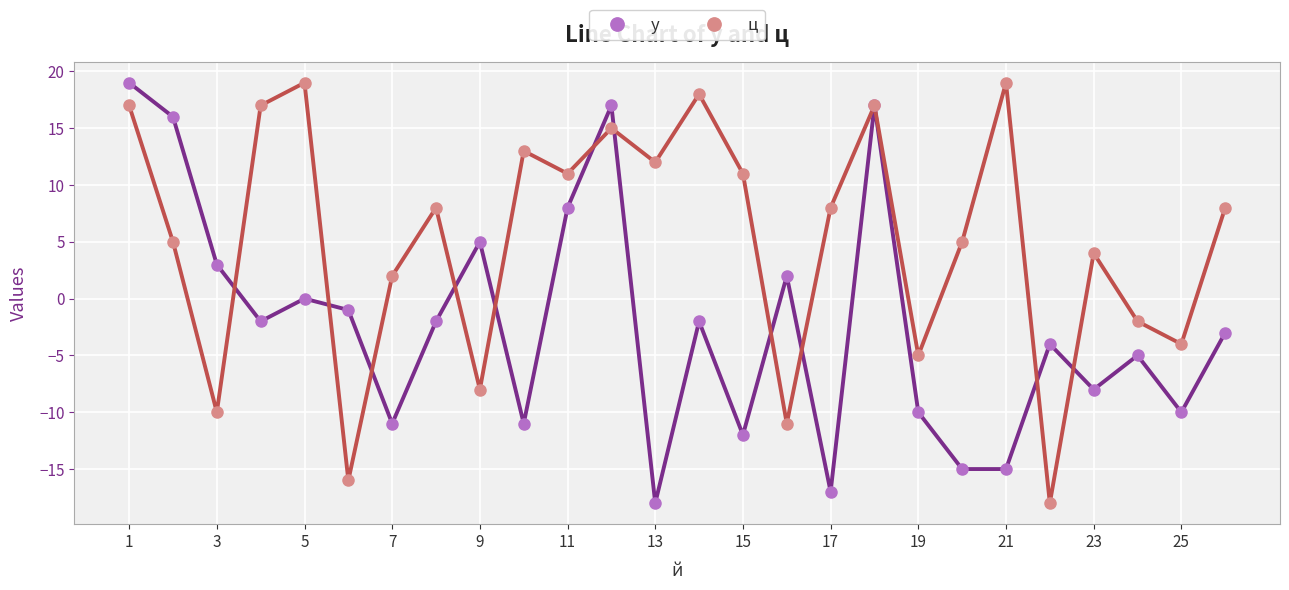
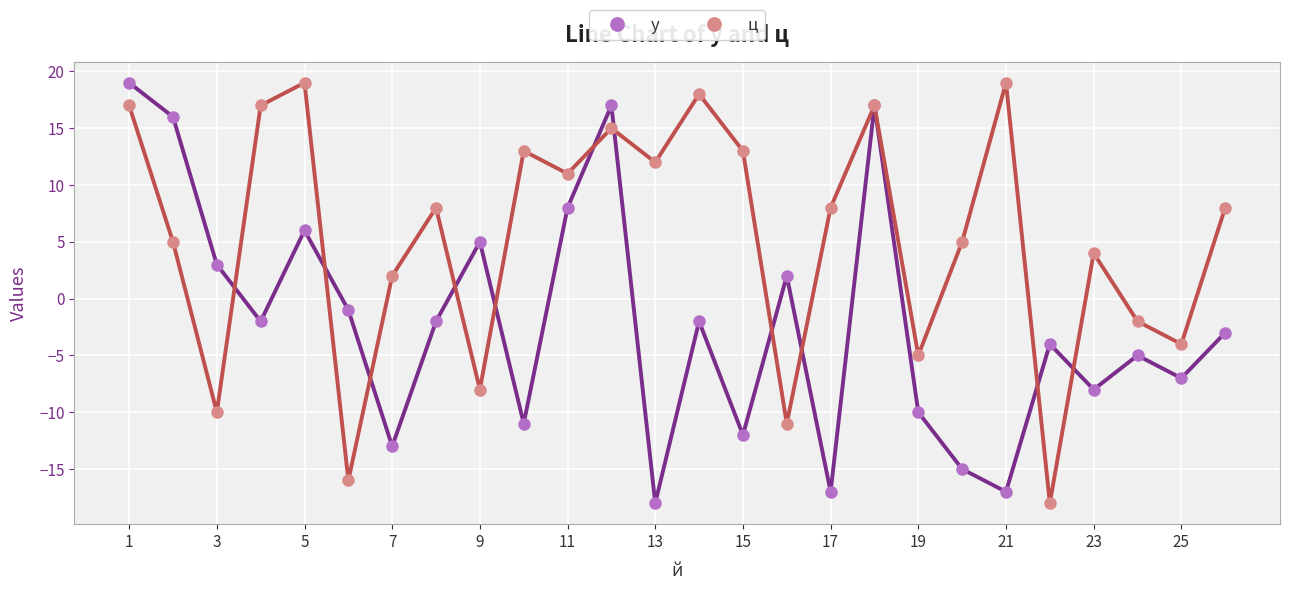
у, 5: 0 -> 6
у, 7: -11 -> -13
ц, 15: 11 -> 13
у, 21: -15 -> -17
у, 25: -10 -> -7
